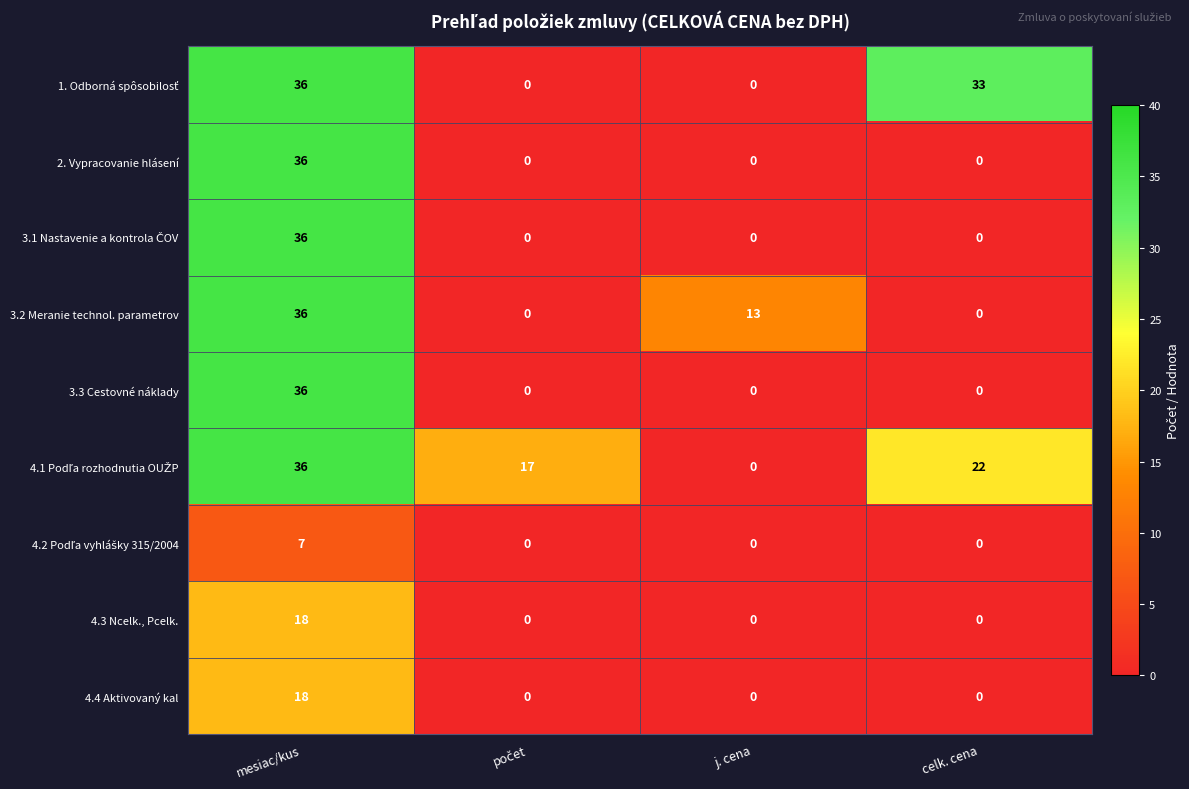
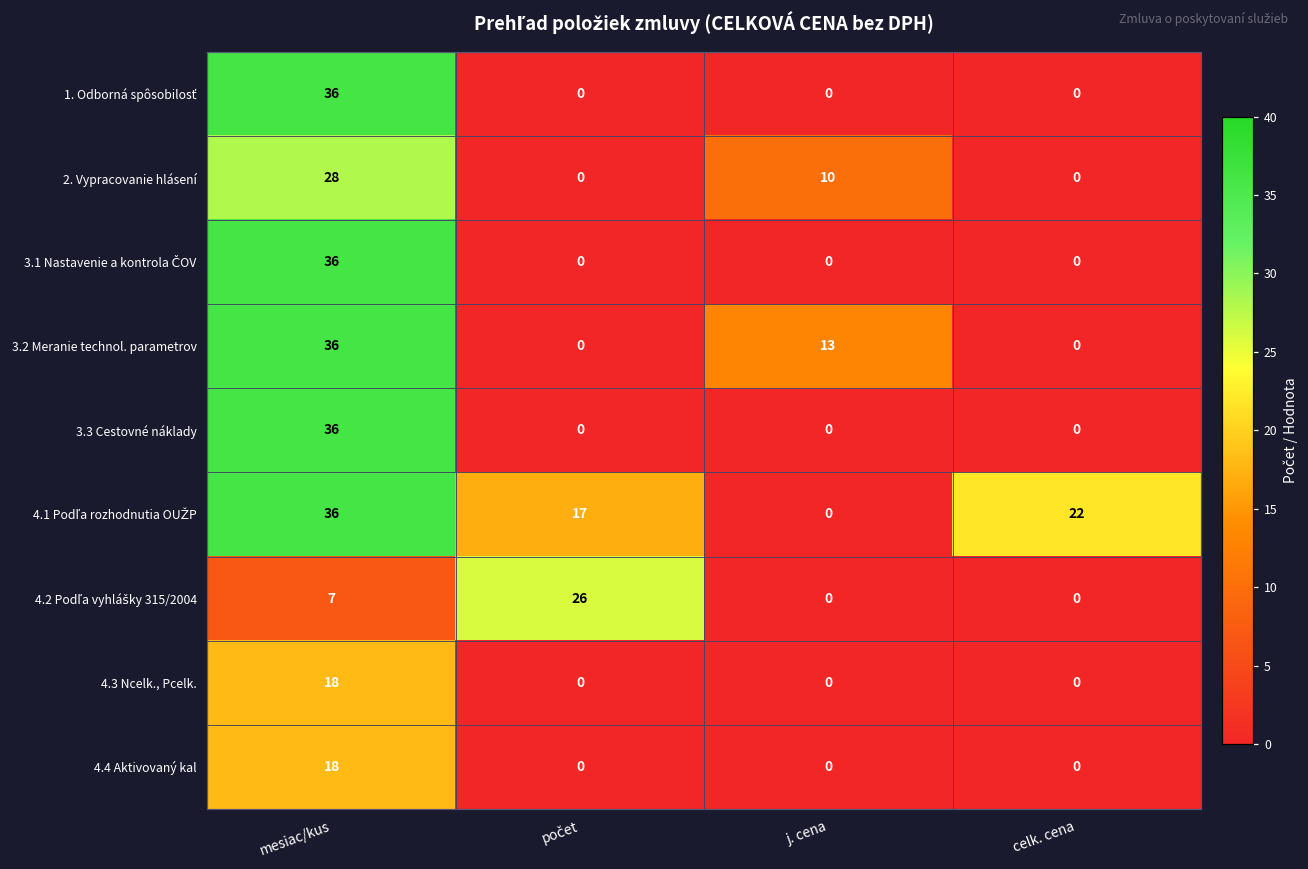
1. Odborná spôsobilosť, celk. cena: 33 -> 0
2. Vypracovanie hlásení, mesiac/kus: 36 -> 28
2. Vypracovanie hlásení, j. cena: 0 -> 10
4.2 Podľa vyhlášky 315/2004, počet: 0 -> 26
